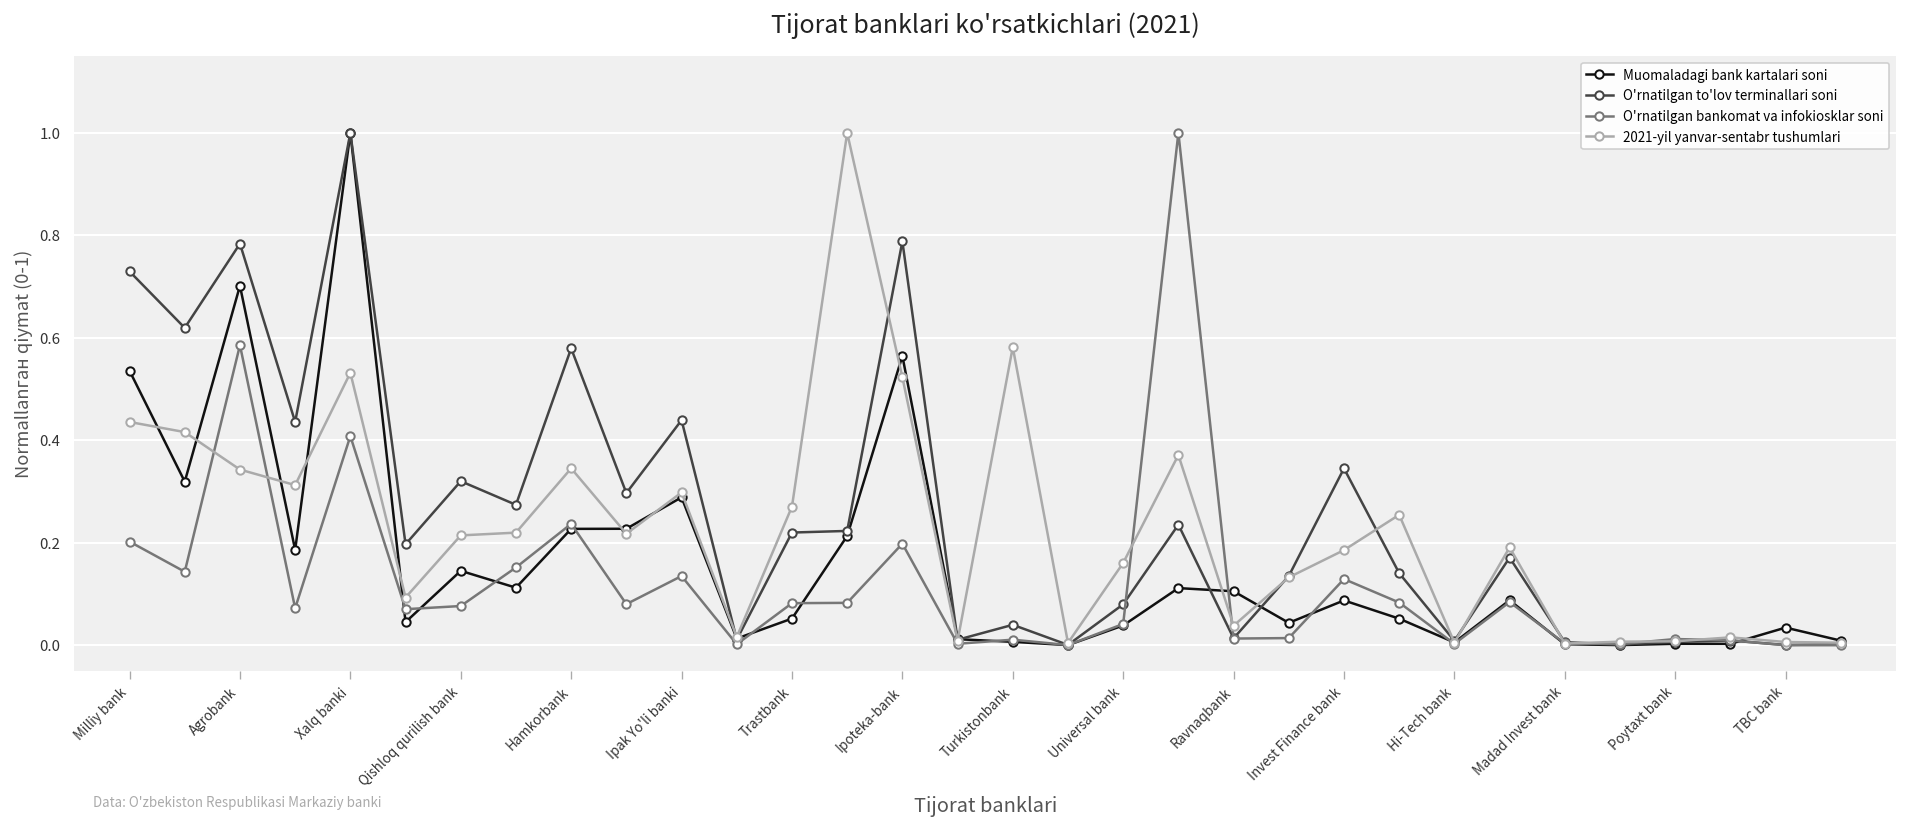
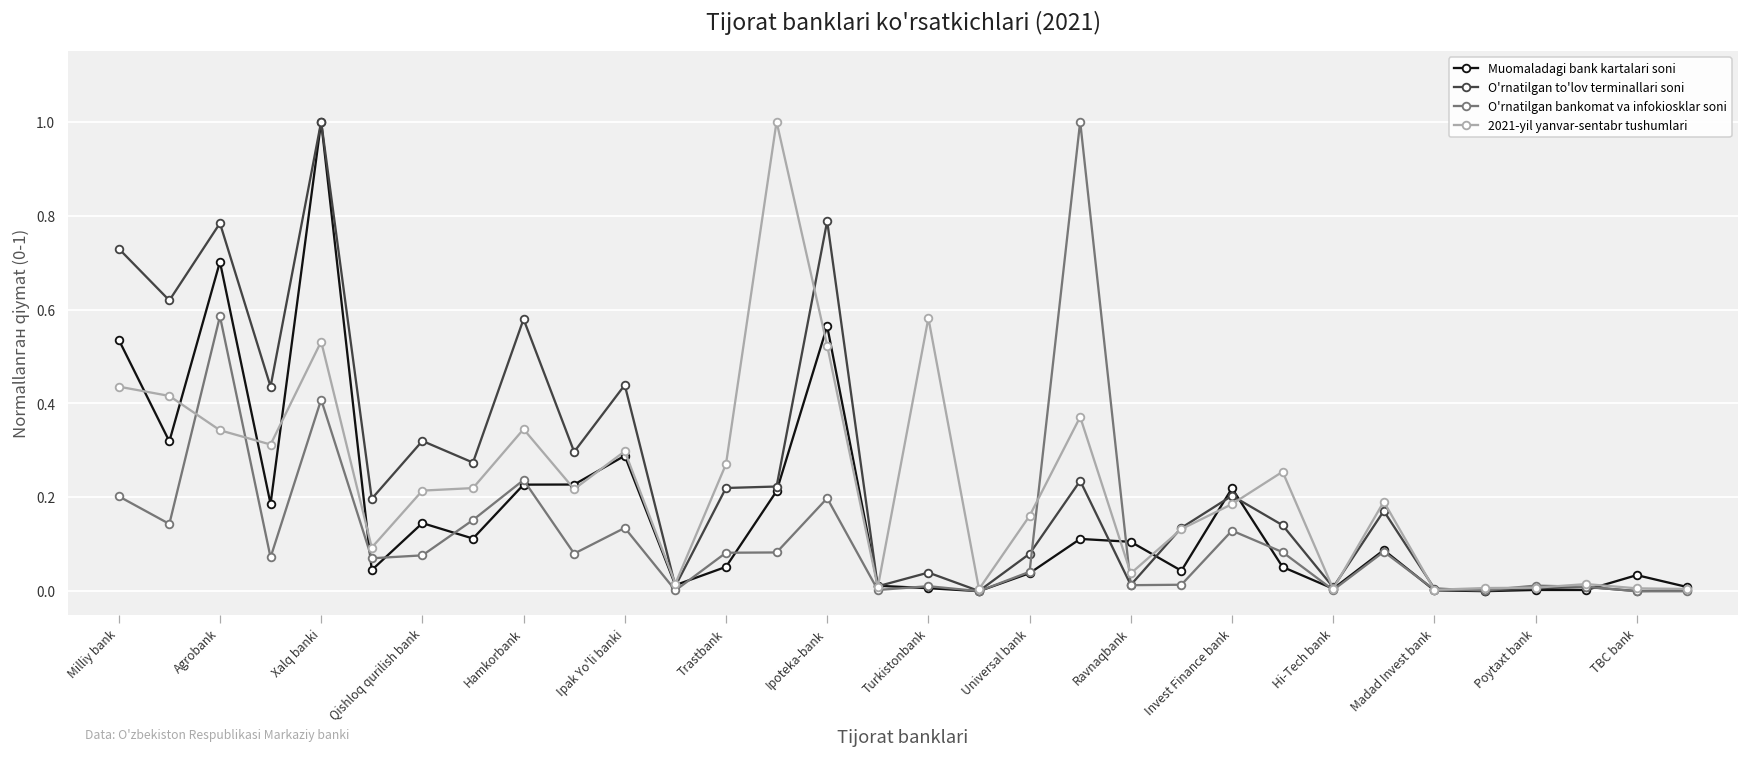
Muomaladagi bank kartalari soni, Invest Finance bank: 0.09 -> 0.22
O'rnatilgan to'lov terminallari soni, Invest Finance bank: 0.35 -> 0.20
